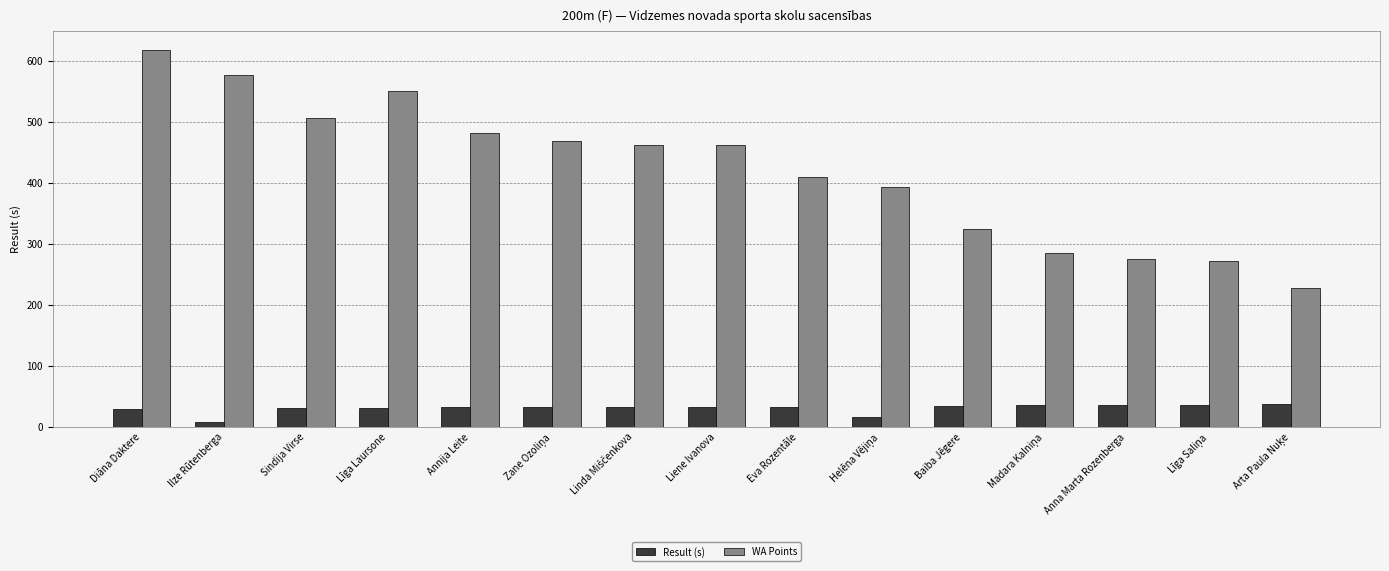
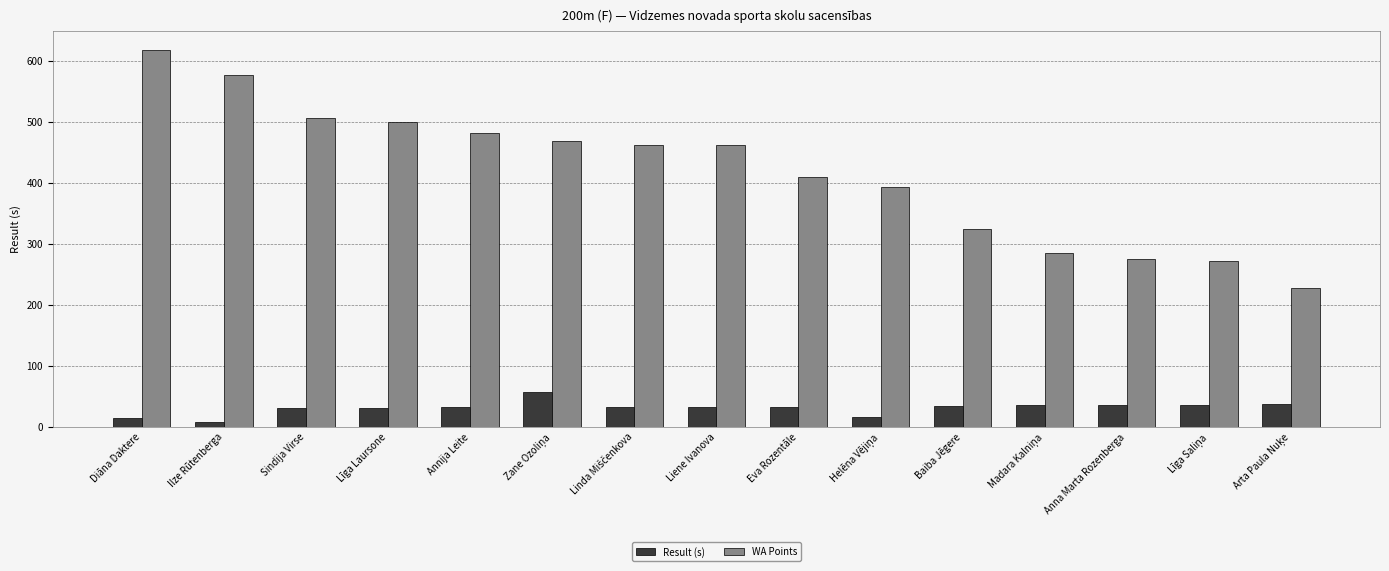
Result (s), Diāna Daktere: 30 -> 10
WA Points, Līga Laursone: 550 -> 500
Result (s), Zane Ozoliņa: 30 -> 60
